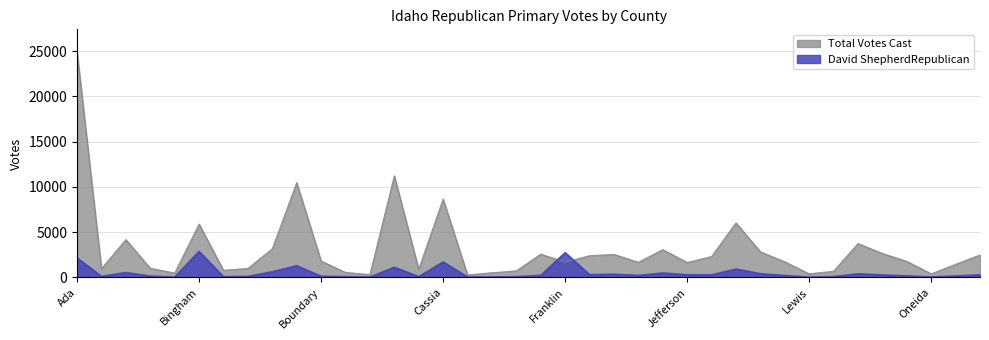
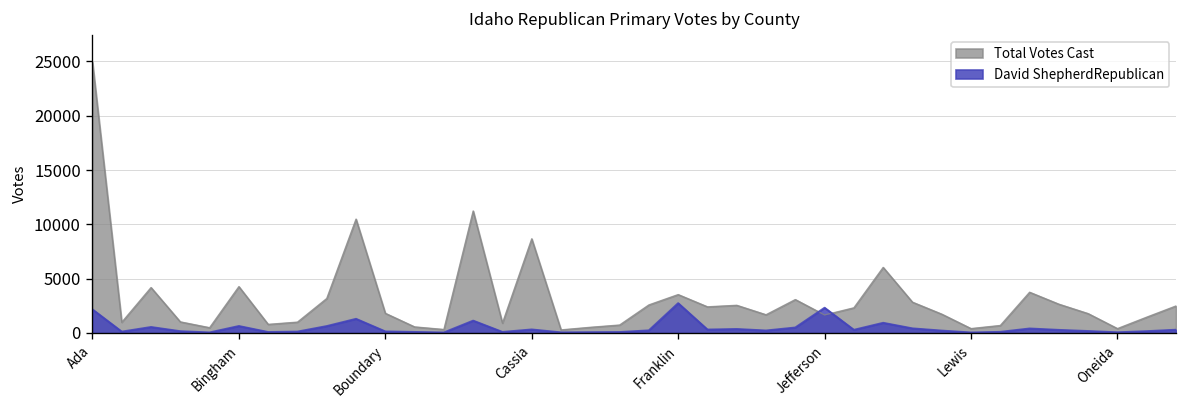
Total Votes Cast, Bingham: 6000 -> 4000
David ShepherdRepublican, Bingham: 3000 -> 1000
David ShepherdRepublican, Cassia: 2000 -> 0
Total Votes Cast, Franklin: 2000 -> 4000
David ShepherdRepublican, Jefferson: 0 -> 2000
